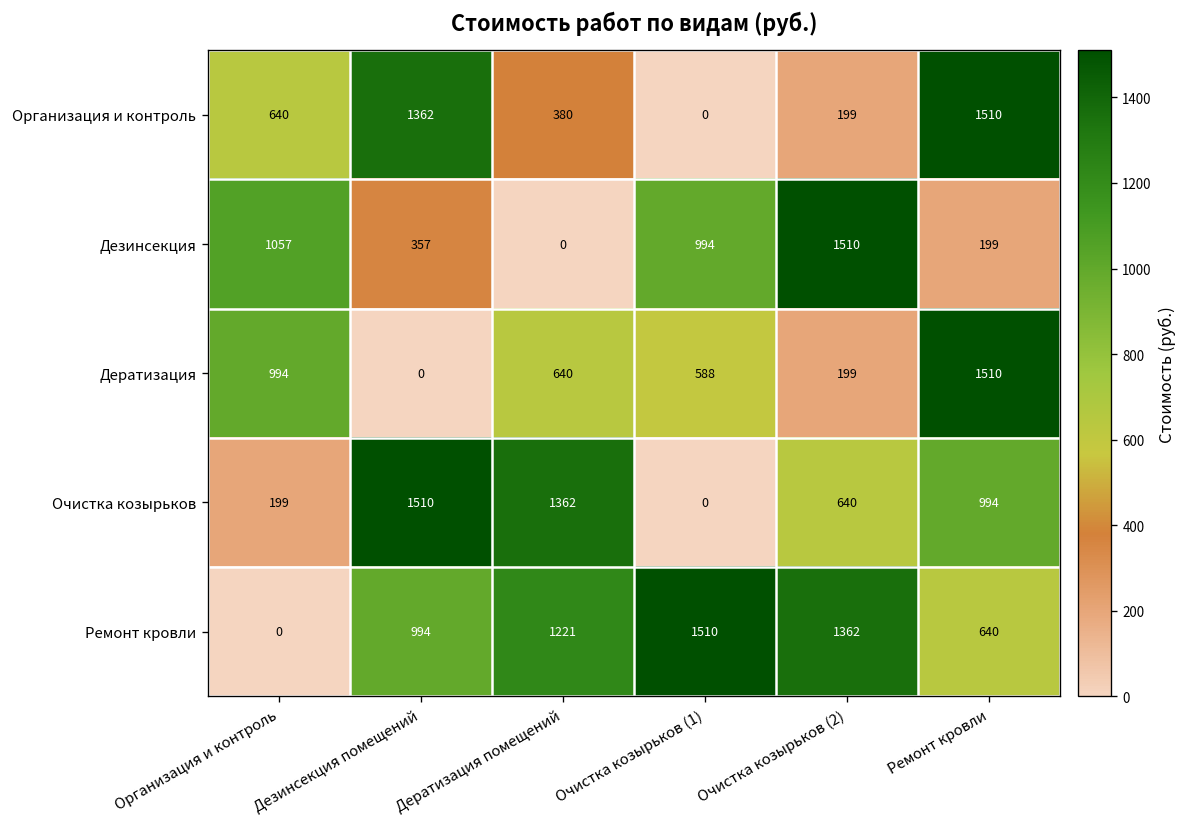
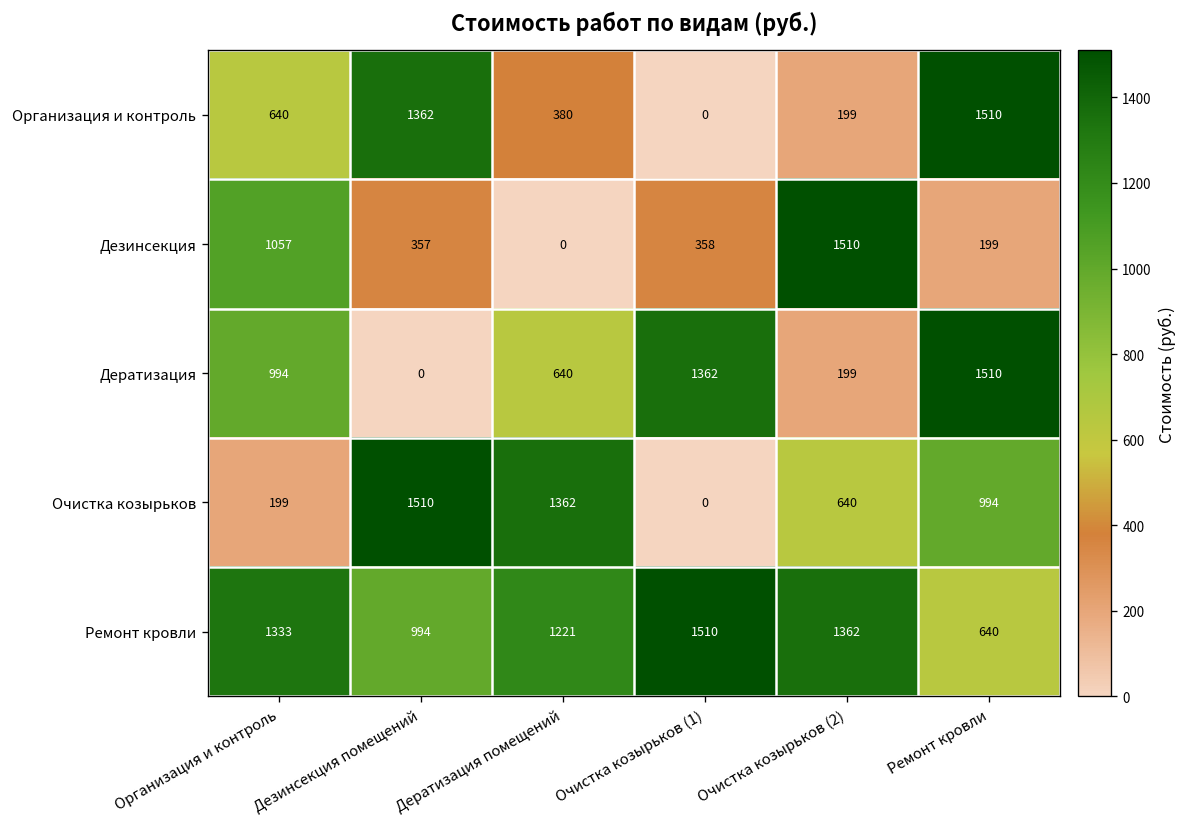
Дезинсекция, Очистка козырьков (1): 994 -> 358
Дератизация, Очистка козырьков (1): 588 -> 1362
Ремонт кровли, Организация и контроль: 0 -> 1333
